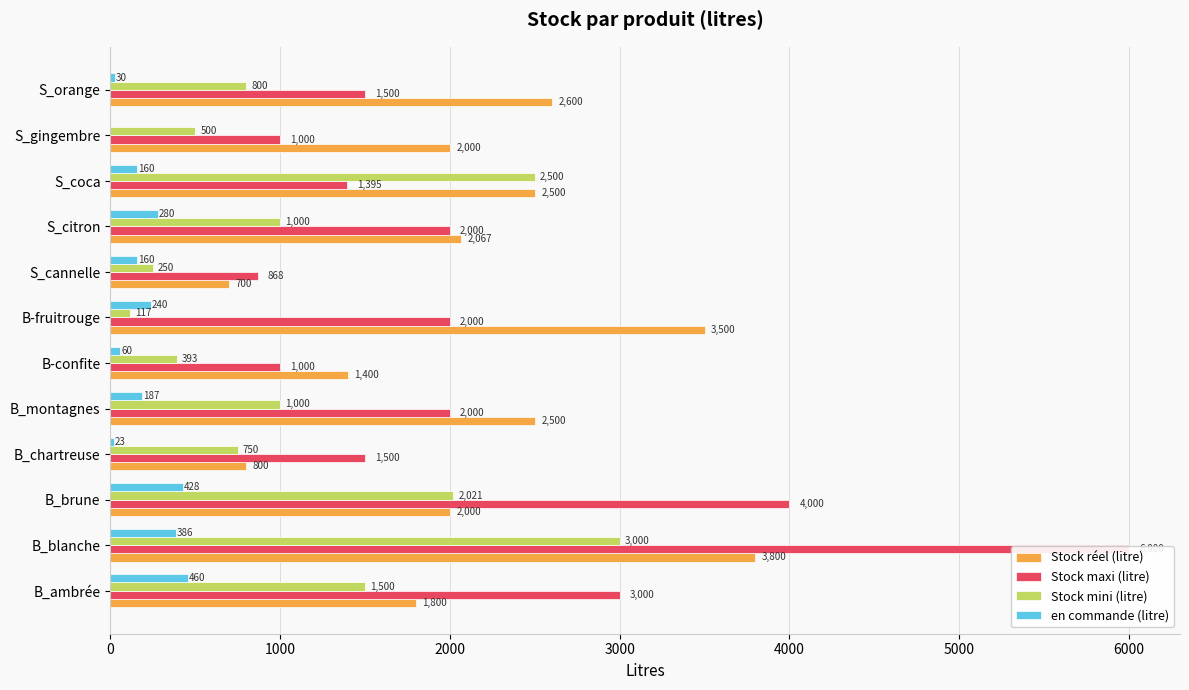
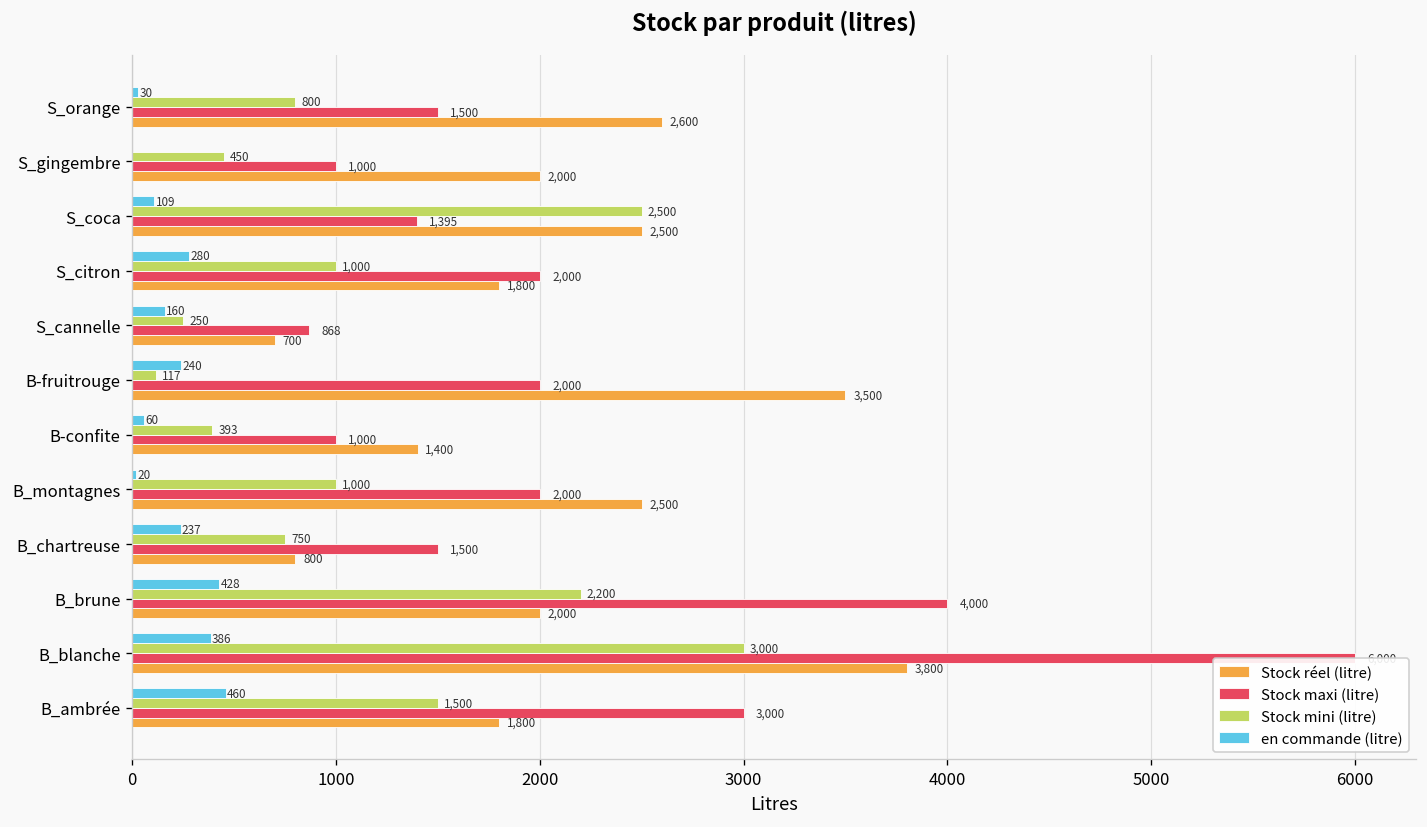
Stock mini (litre), S_gingembre: 500 -> 450
en commande (litre), S_coca: 160 -> 109
Stock réel (litre), S_citron: 2,067 -> 1,800
en commande (litre), B_montagnes: 187 -> 20
en commande (litre), B_chartreuse: 23 -> 237
Stock mini (litre), B_brune: 2,021 -> 2,200
